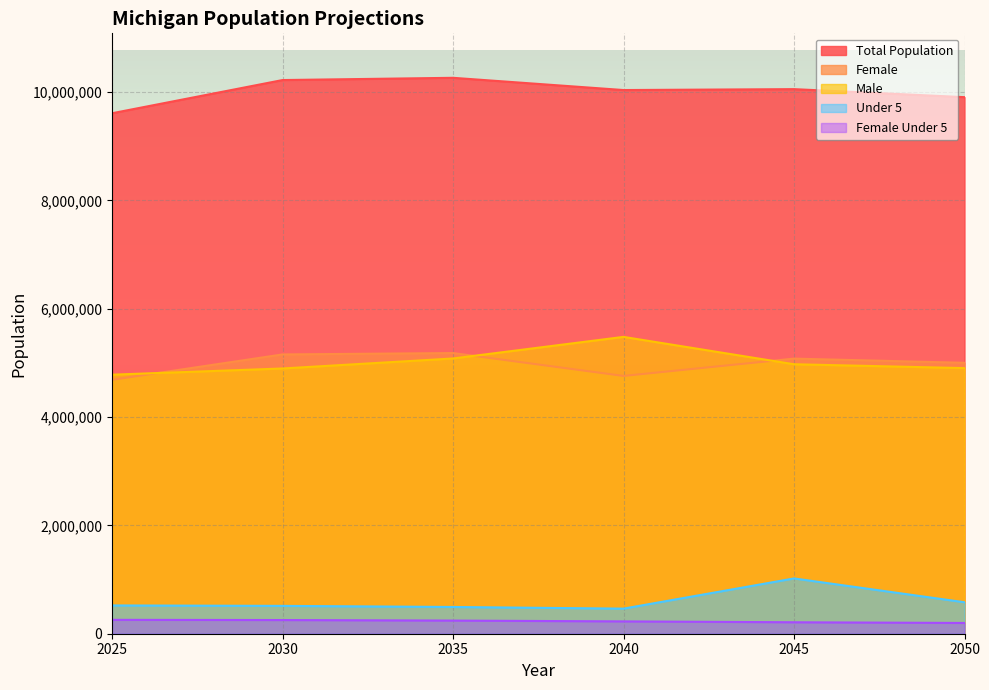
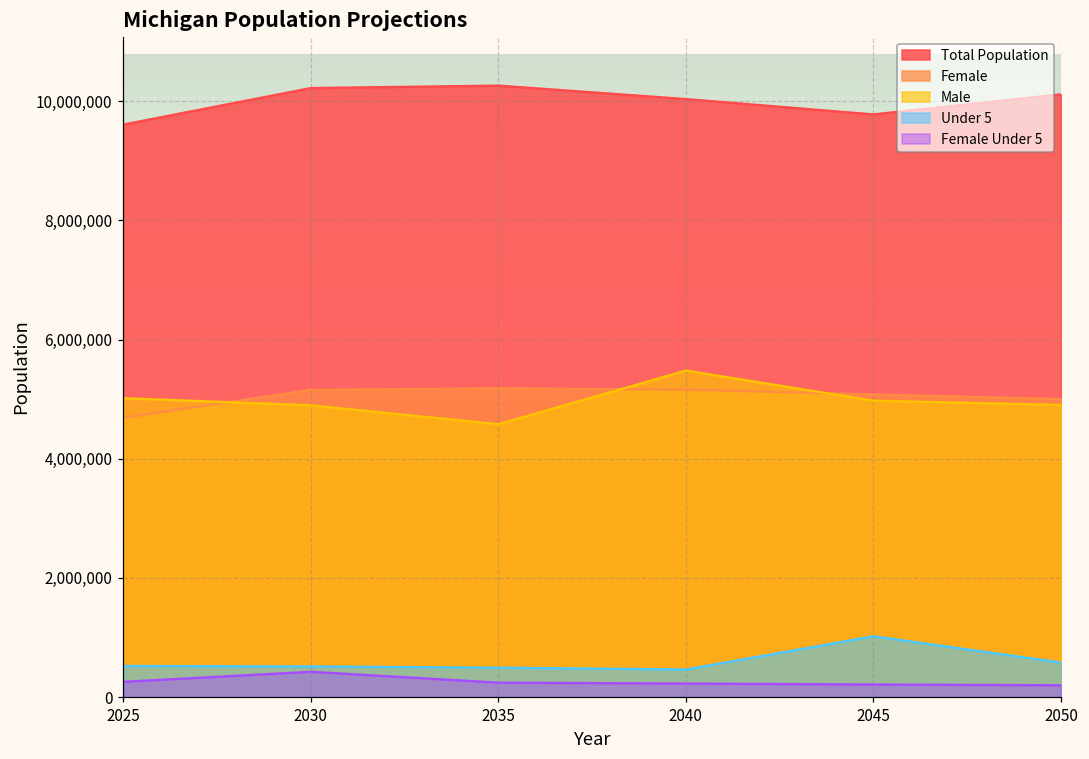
Male, 2025: 4,800,000 -> 5,000,000
Female Under 5, 2030: 300,000 -> 400,000
Male, 2035: 5,100,000 -> 4,600,000
Female, 2040: 4,800,000 -> 5,200,000
Total Population, 2045: 10,100,000 -> 9,800,000
Total Population, 2050: 9,900,000 -> 10,100,000
